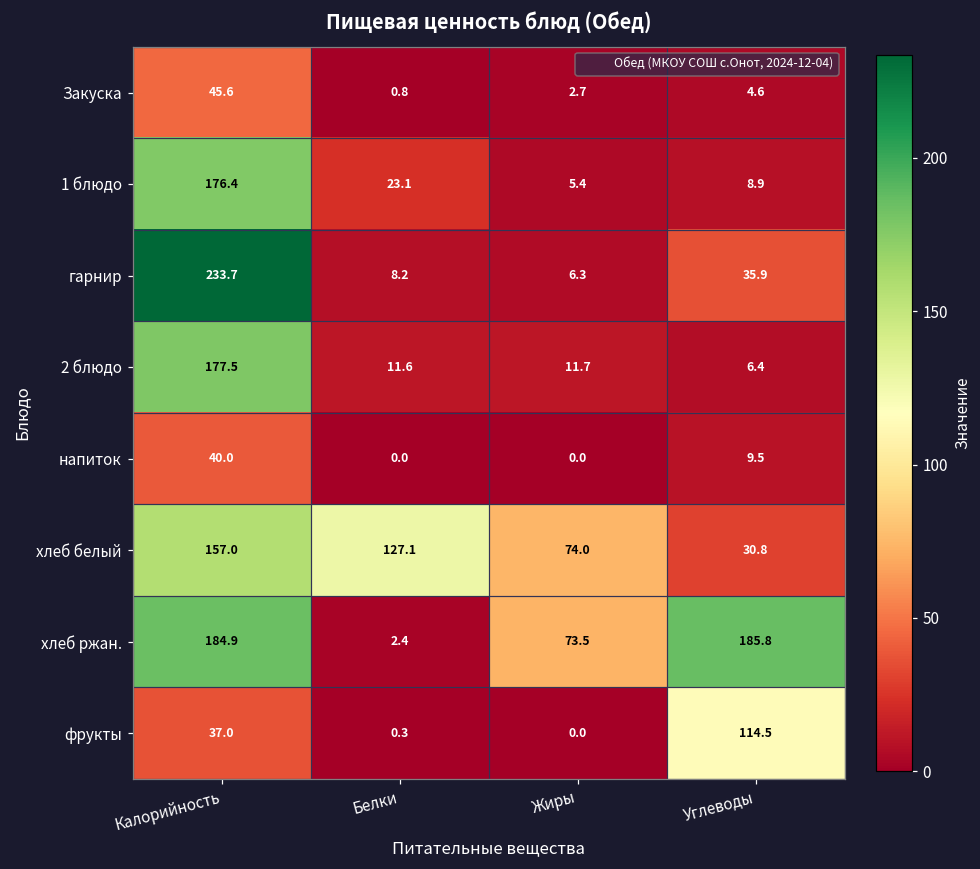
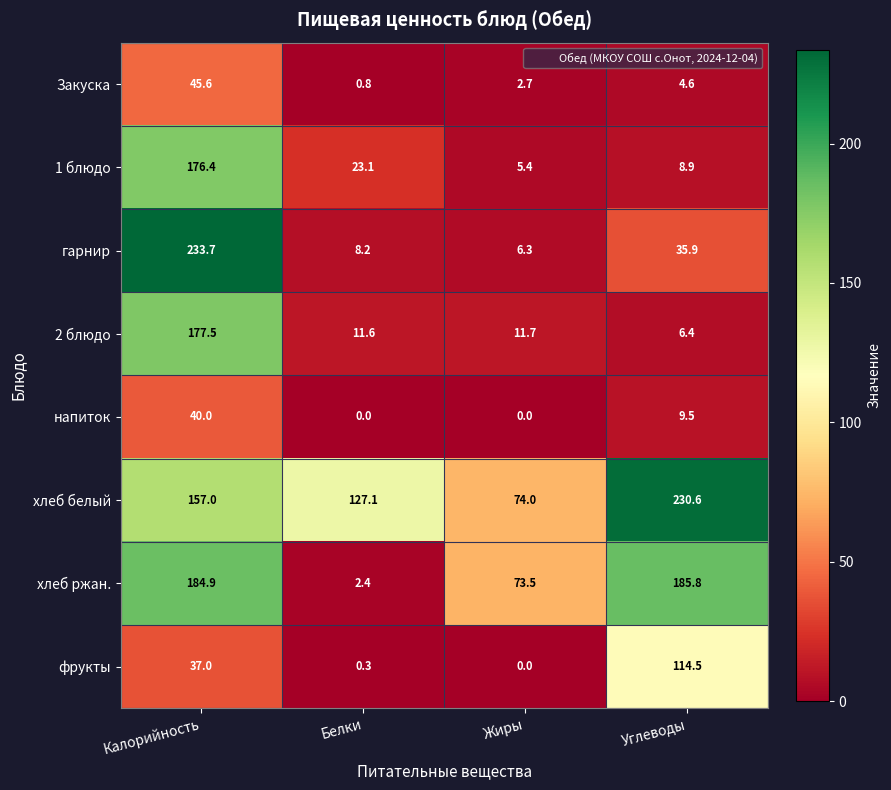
хлеб белый, Углеводы: 30.8 -> 230.6
